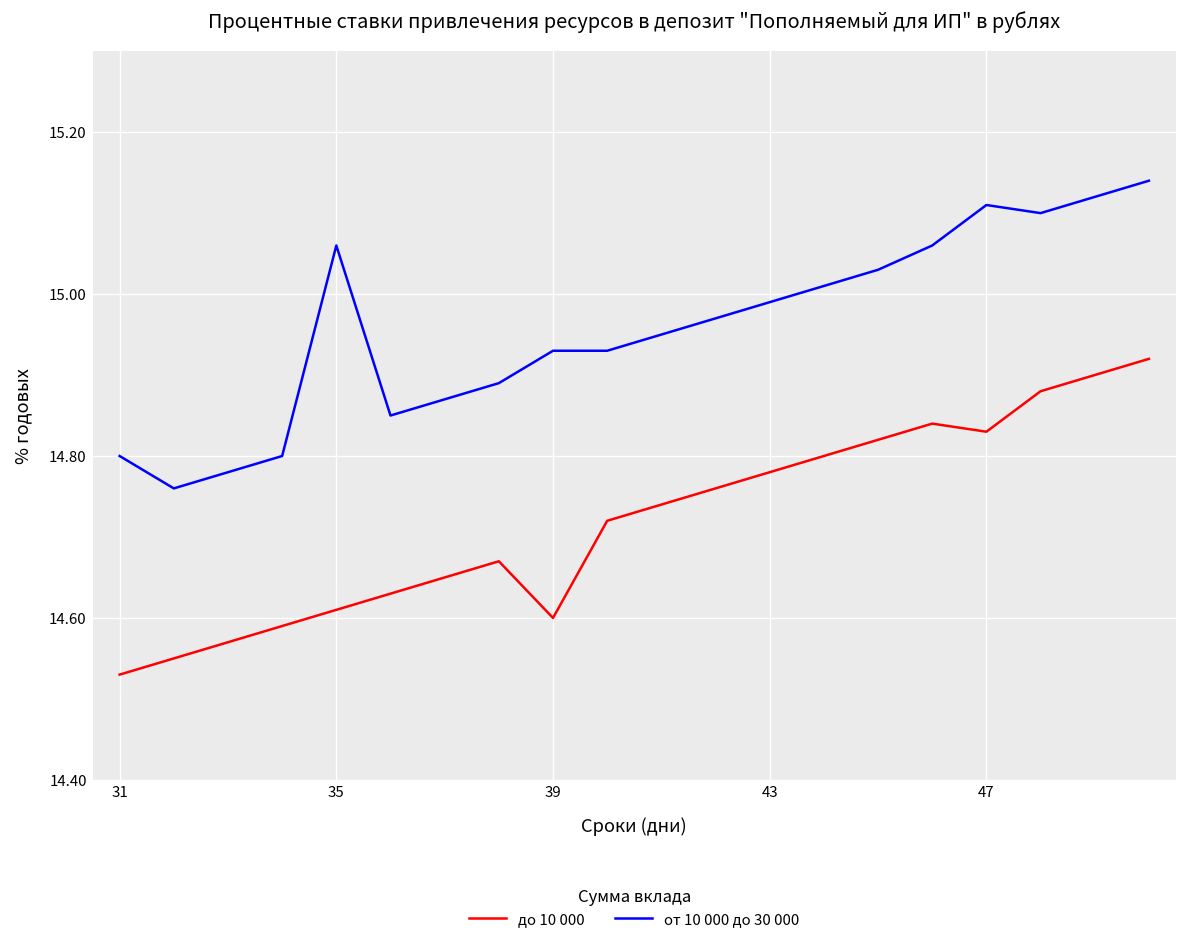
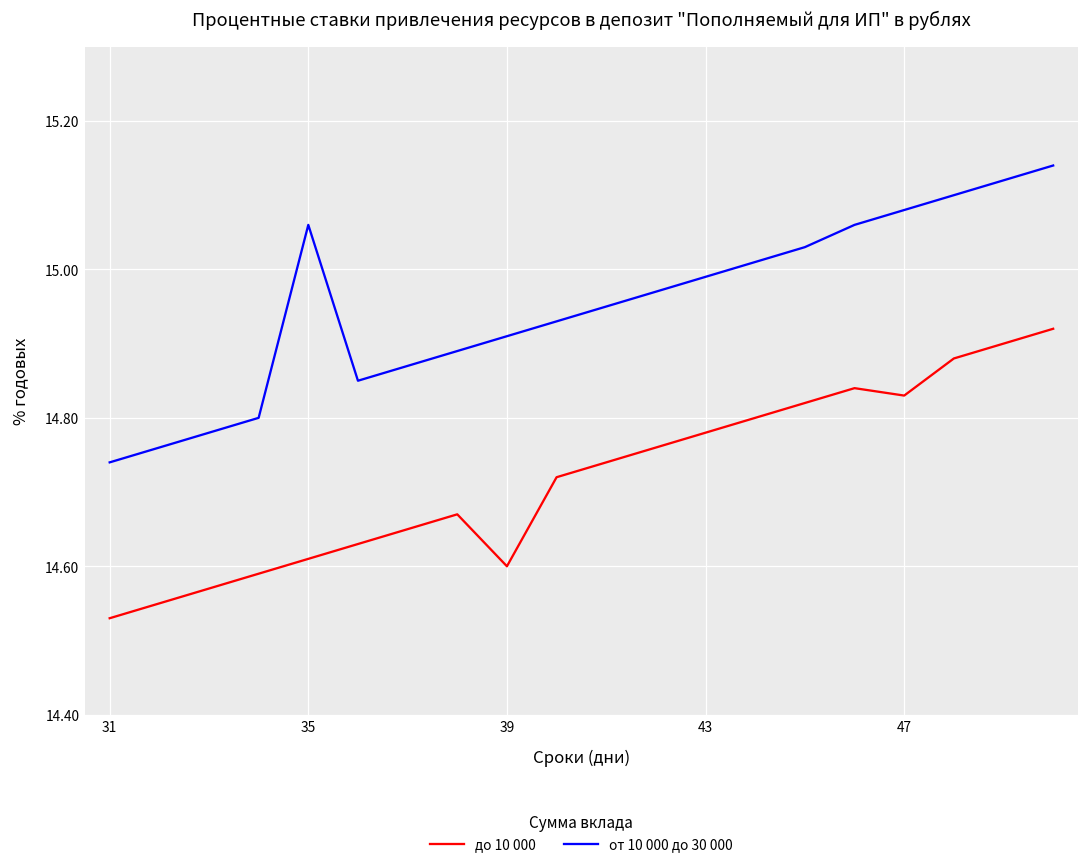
от 10 000 до 30 000, 31: 14.80 -> 14.74
от 10 000 до 30 000, 39: 14.93 -> 14.91
от 10 000 до 30 000, 47: 15.11 -> 15.08
